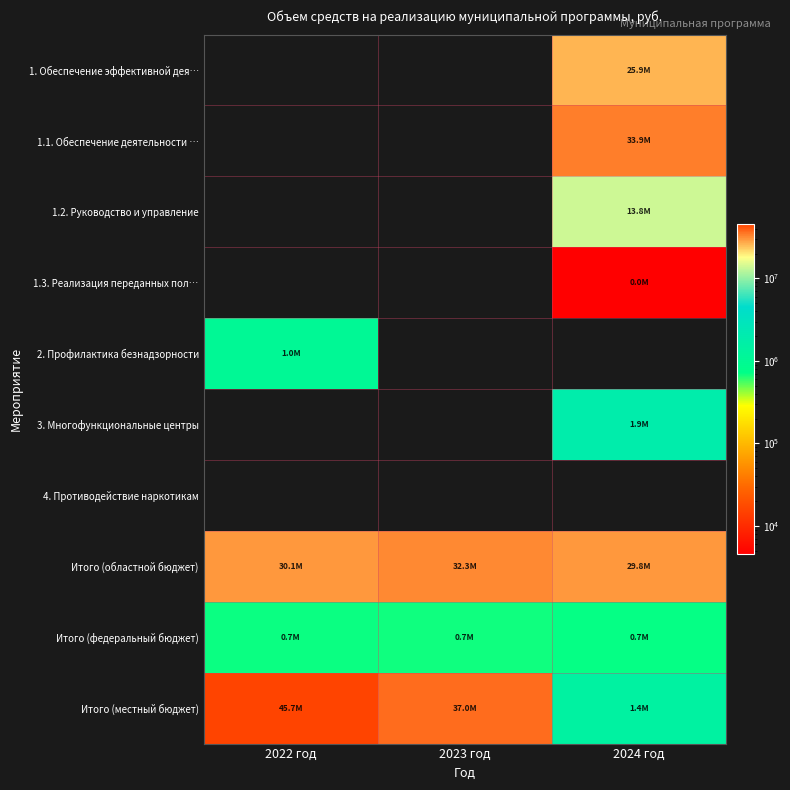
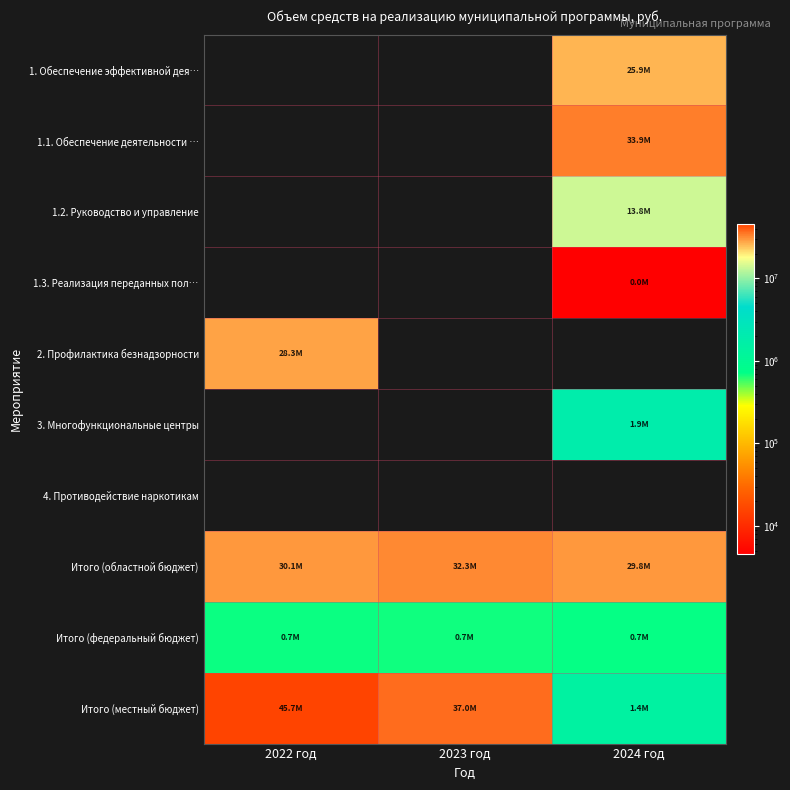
2. Профилактика безнадзорности, 2022 год: 1.0M -> 28.3M
